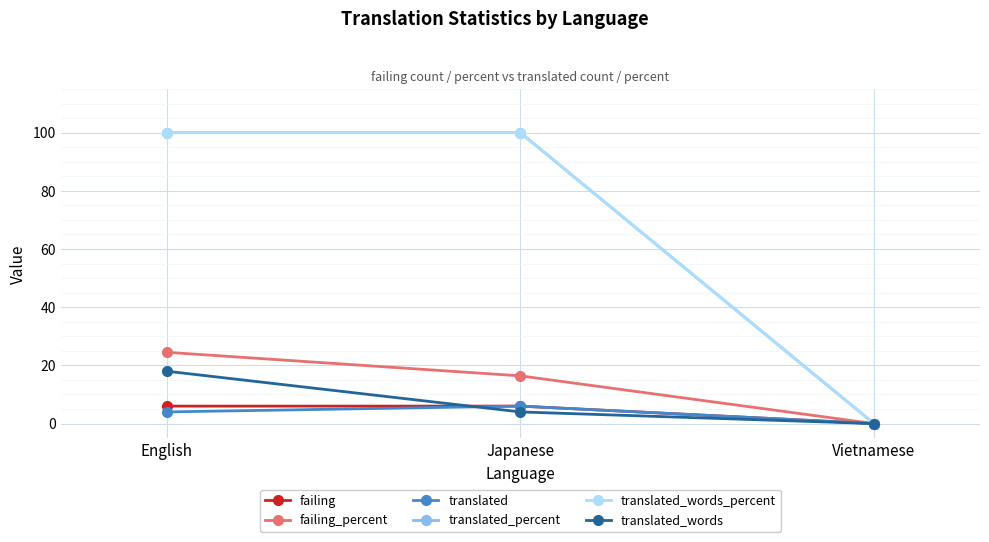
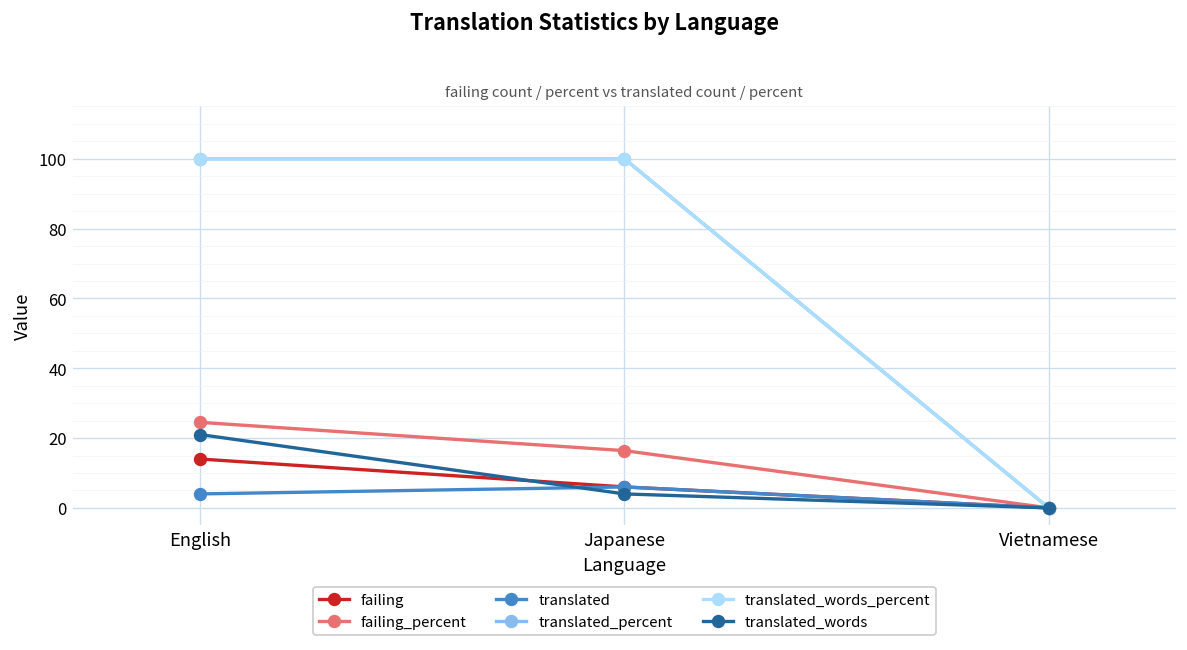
failing, English: 6 -> 14
translated_words, English: 18 -> 21
